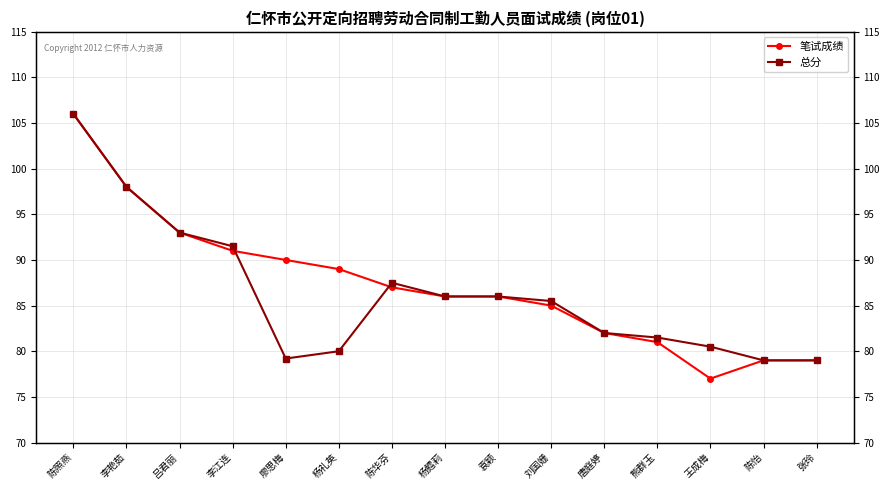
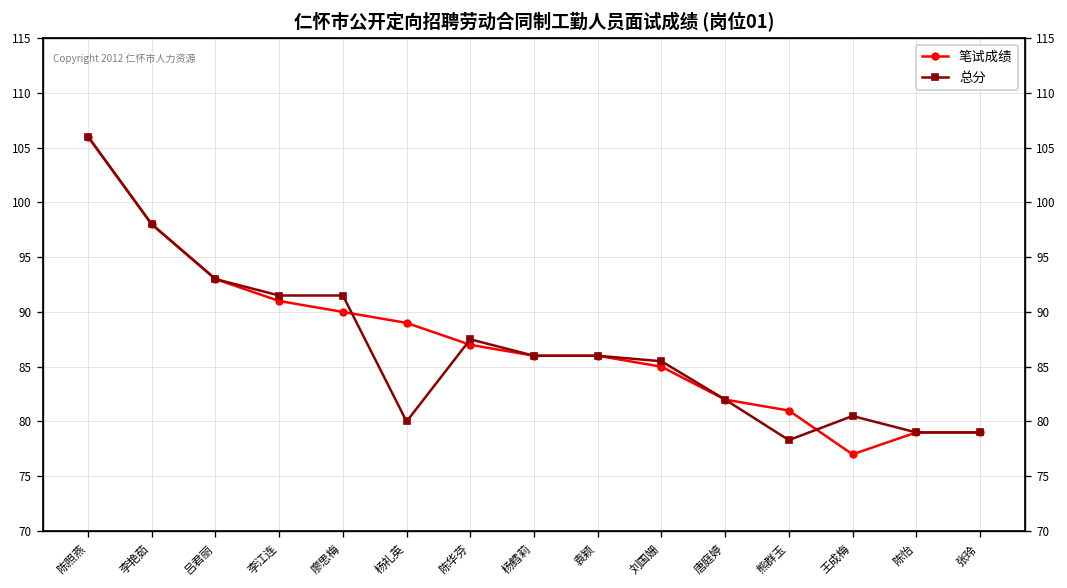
总分, 廖思梅: 79 -> 92
总分, 熊群玉: 82 -> 78
